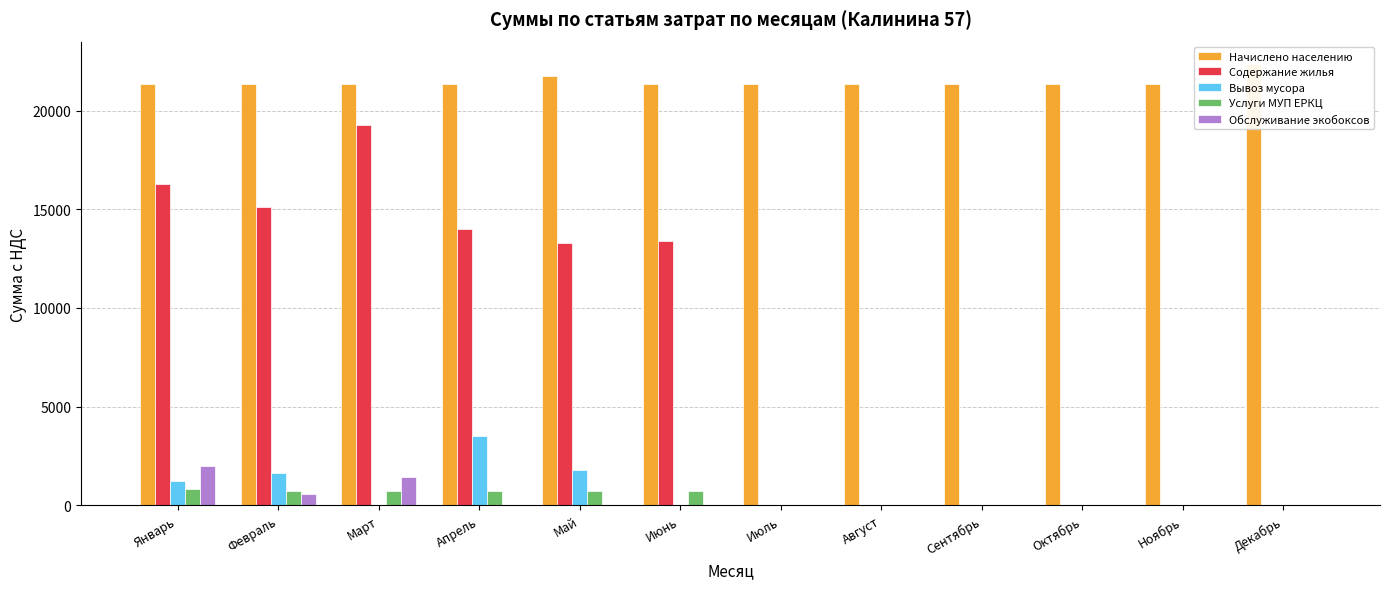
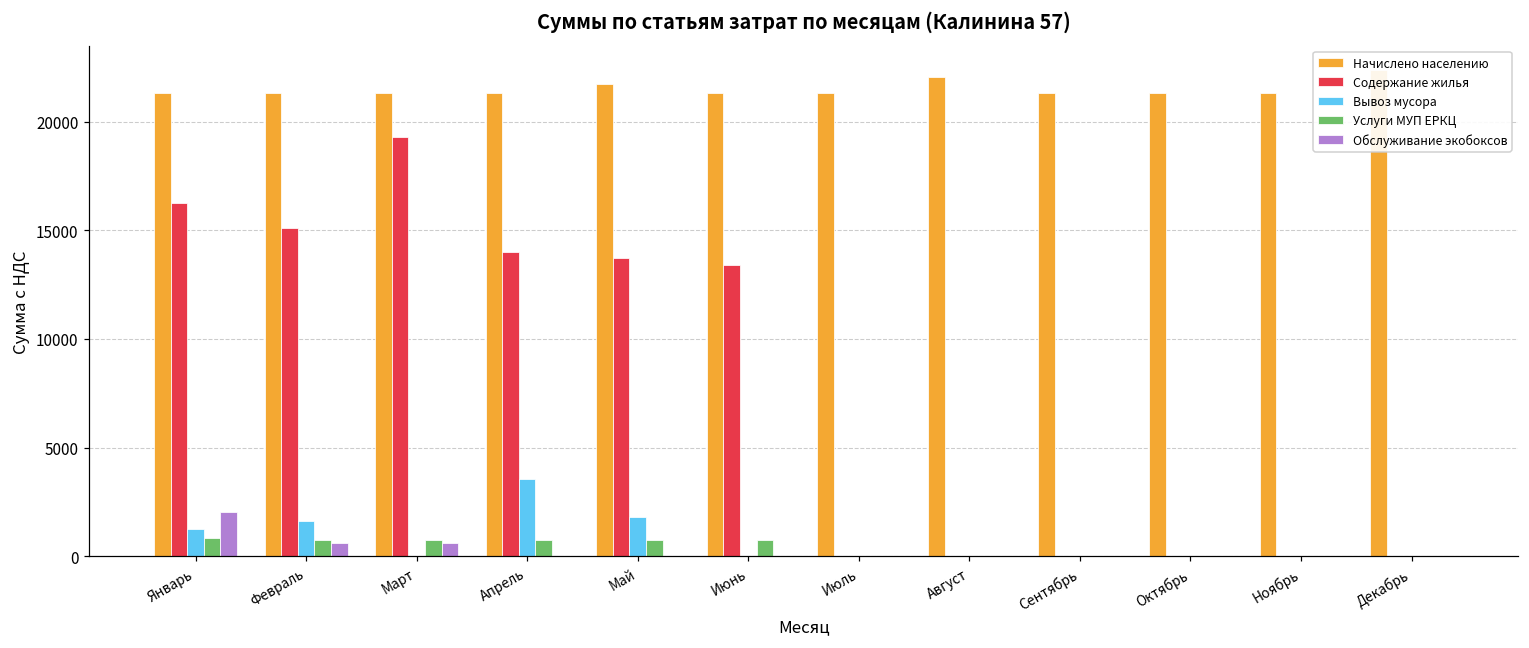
Обслуживание экобоксов, Март: 1500 -> 600
Содержание жилья, Май: 13300 -> 13700
Начислено населению, Август: 21300 -> 22100
